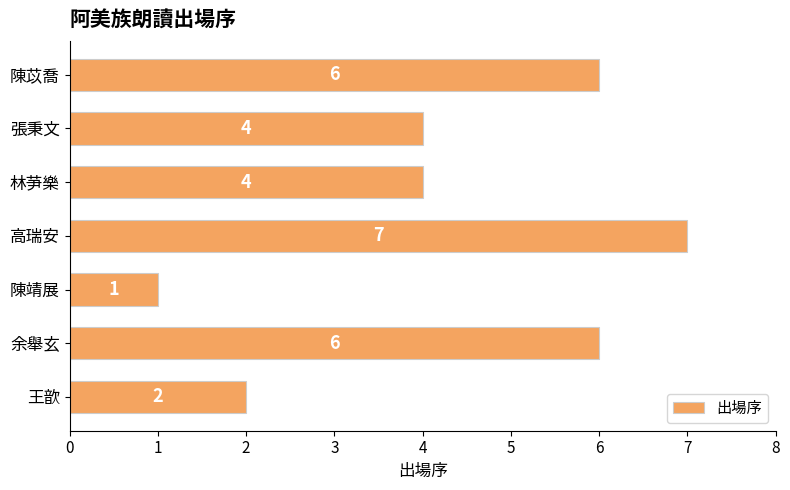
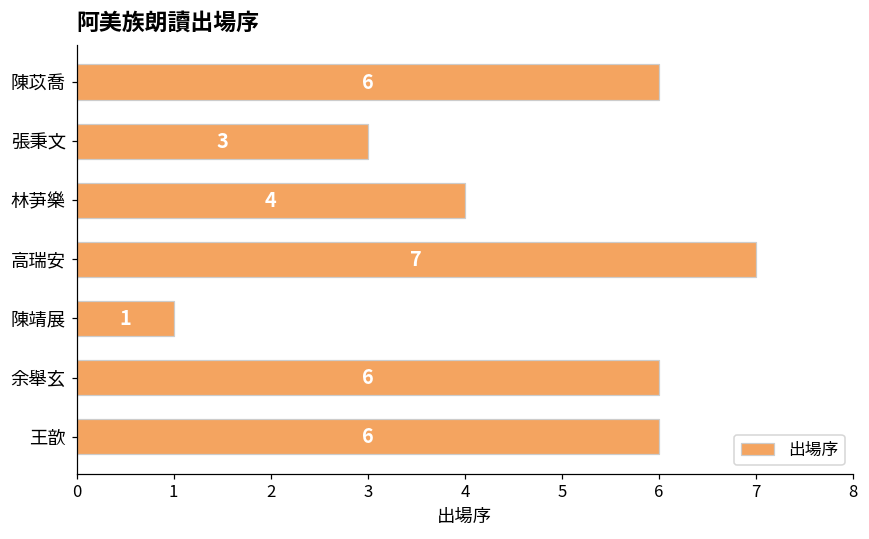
張秉文: 4 -> 3
王歆: 2 -> 6
